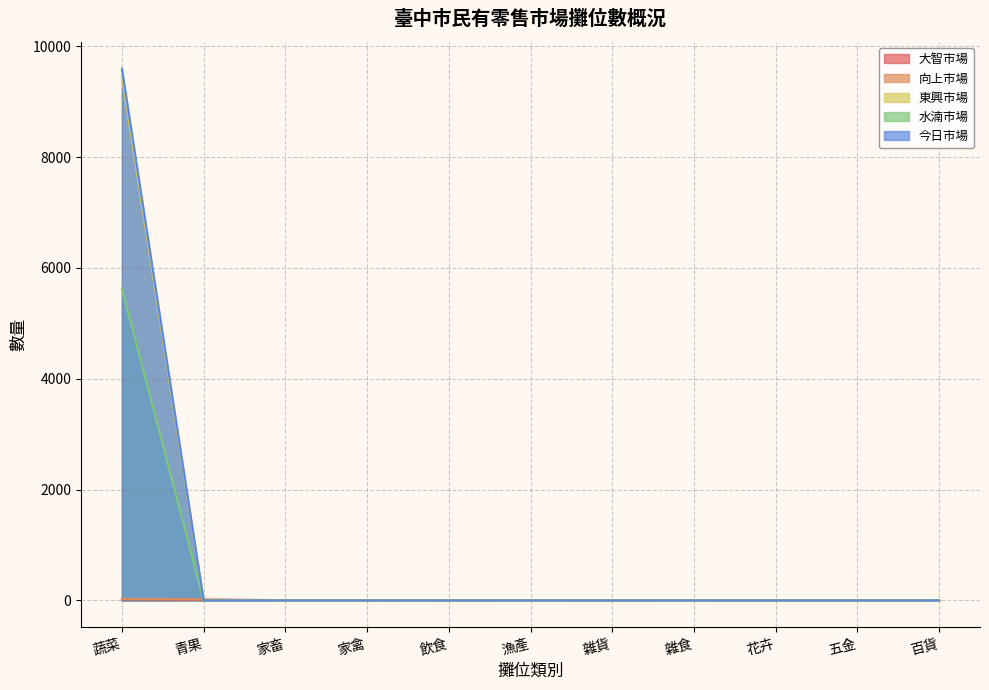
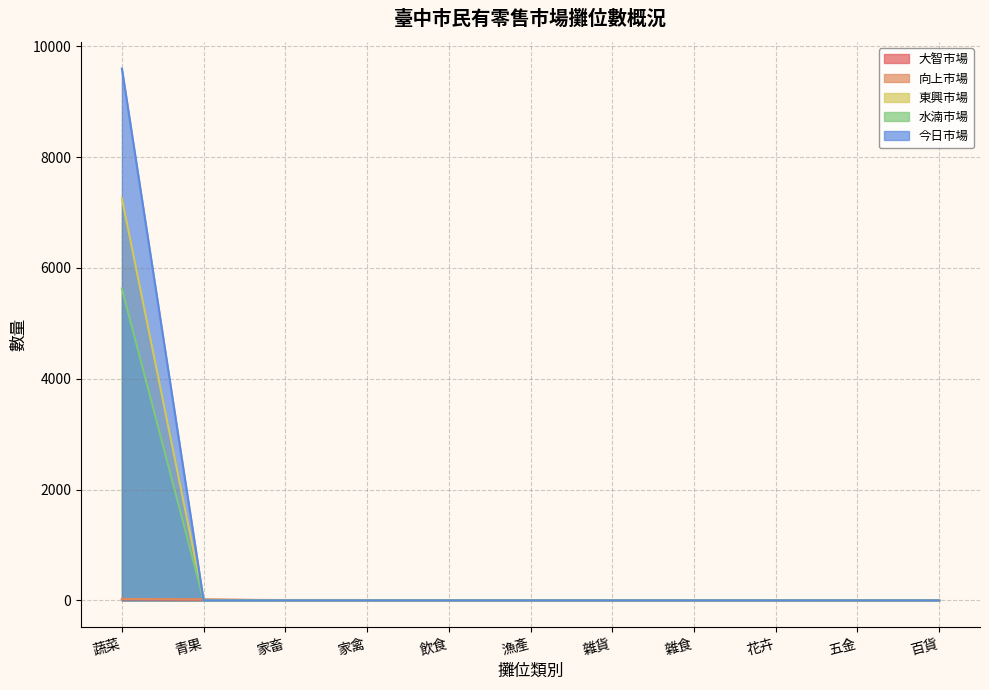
東興市場, 蔬菜: 9500 -> 7300
